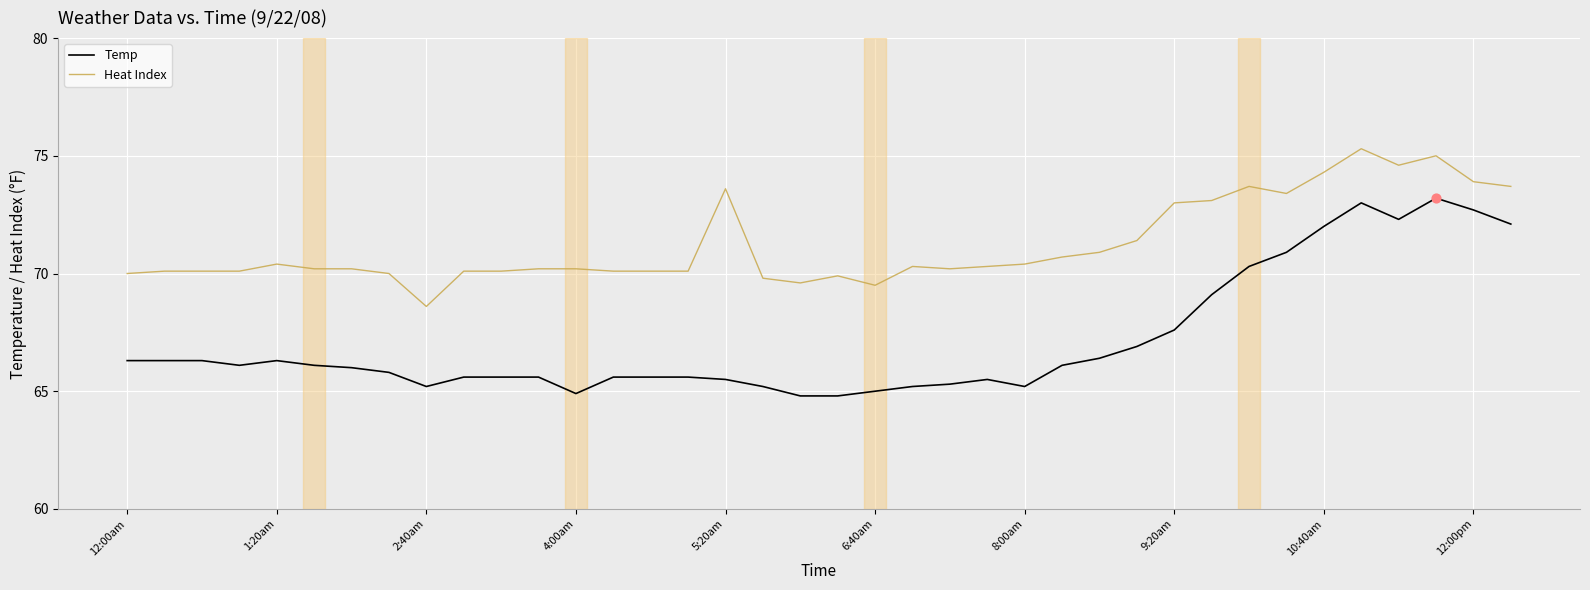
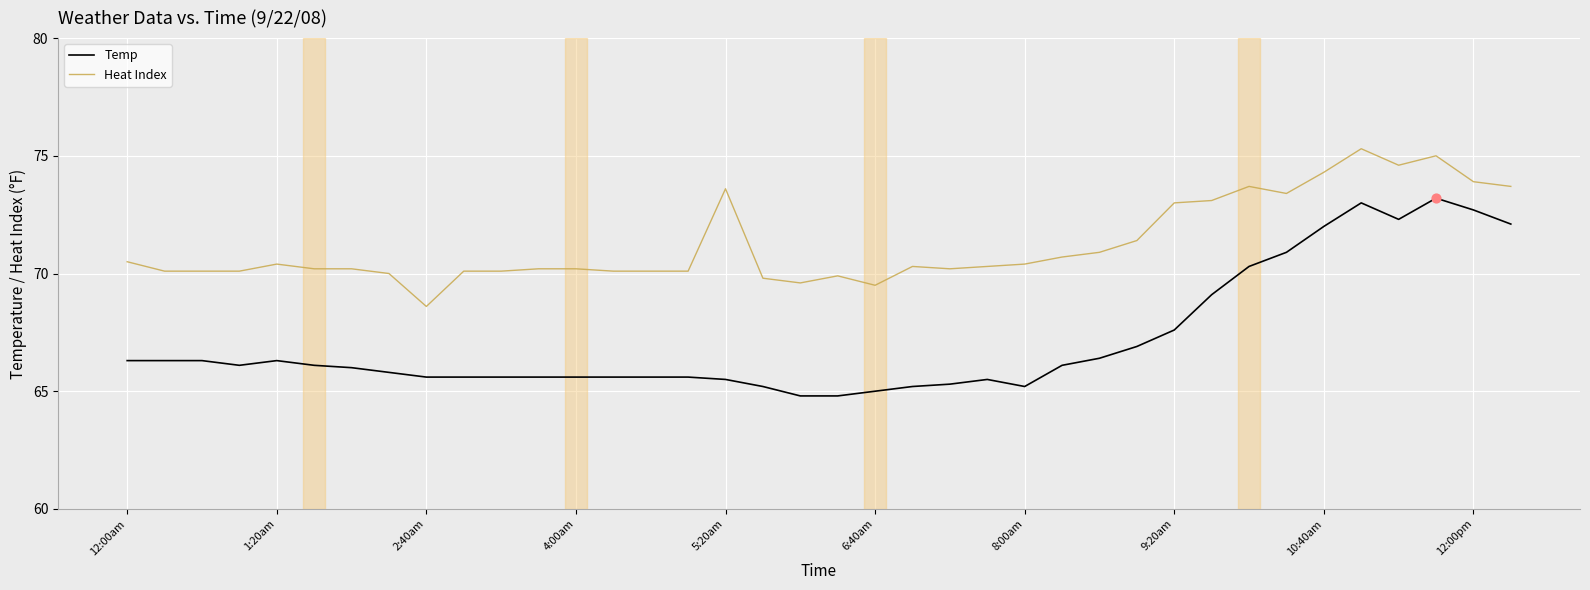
Heat Index, 12:00am: 70.0 -> 70.5
Temp, 2:40am: 65.2 -> 65.6
Temp, 4:00am: 64.9 -> 65.6
